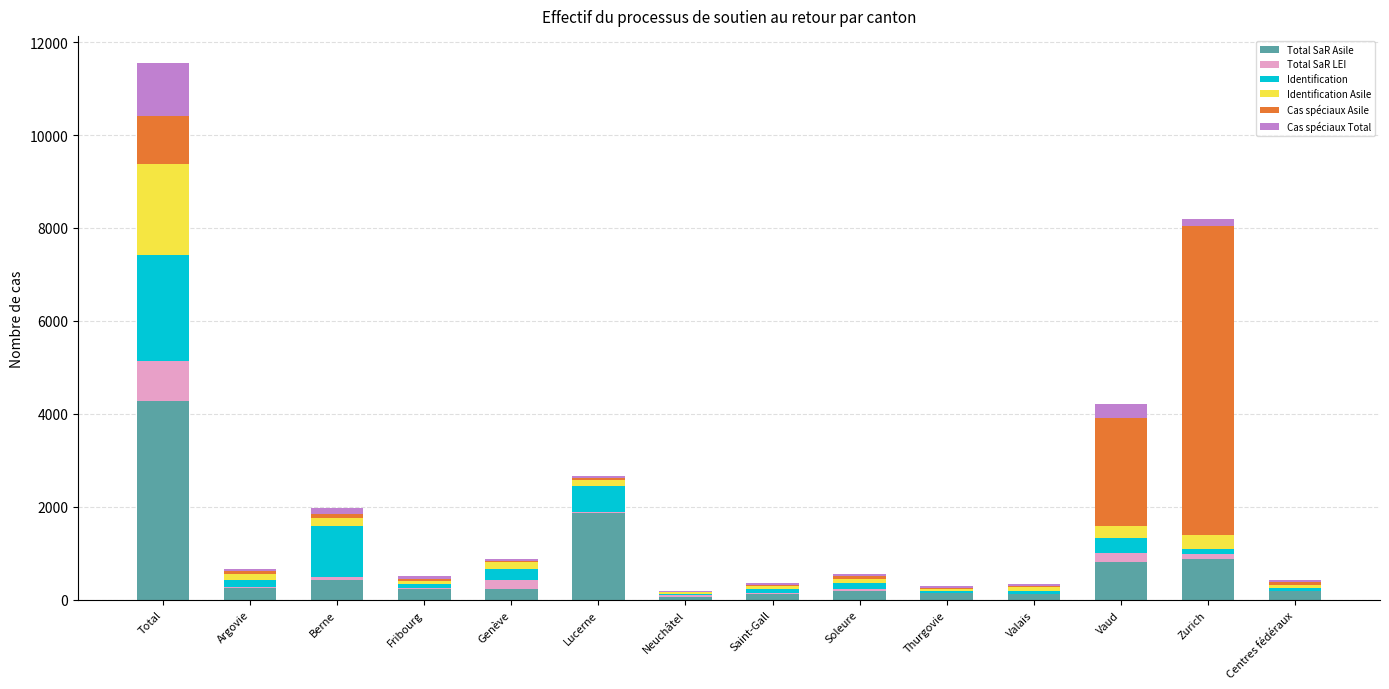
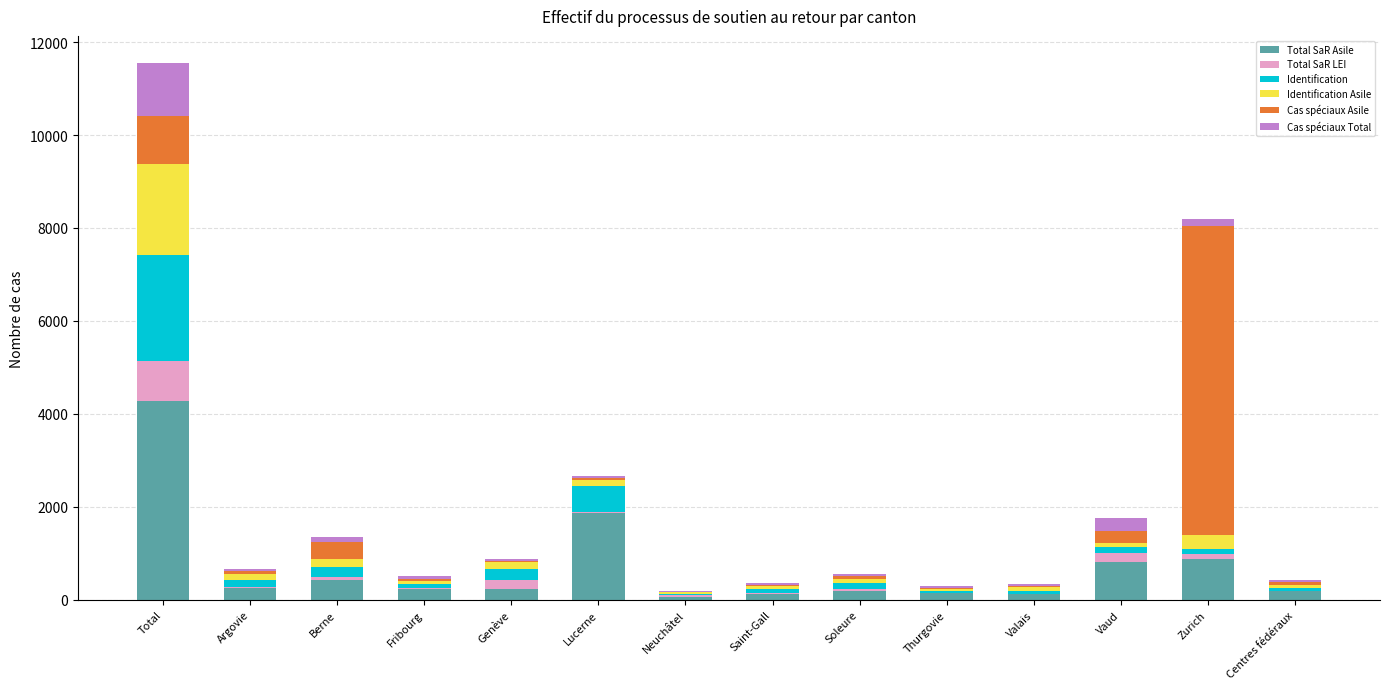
Identification, Berne: 1100 -> 200
Cas spéciaux Asile, Berne: 100 -> 400
Identification, Vaud: 300 -> 100
Identification Asile, Vaud: 300 -> 100
Cas spéciaux Asile, Vaud: 2300 -> 300
